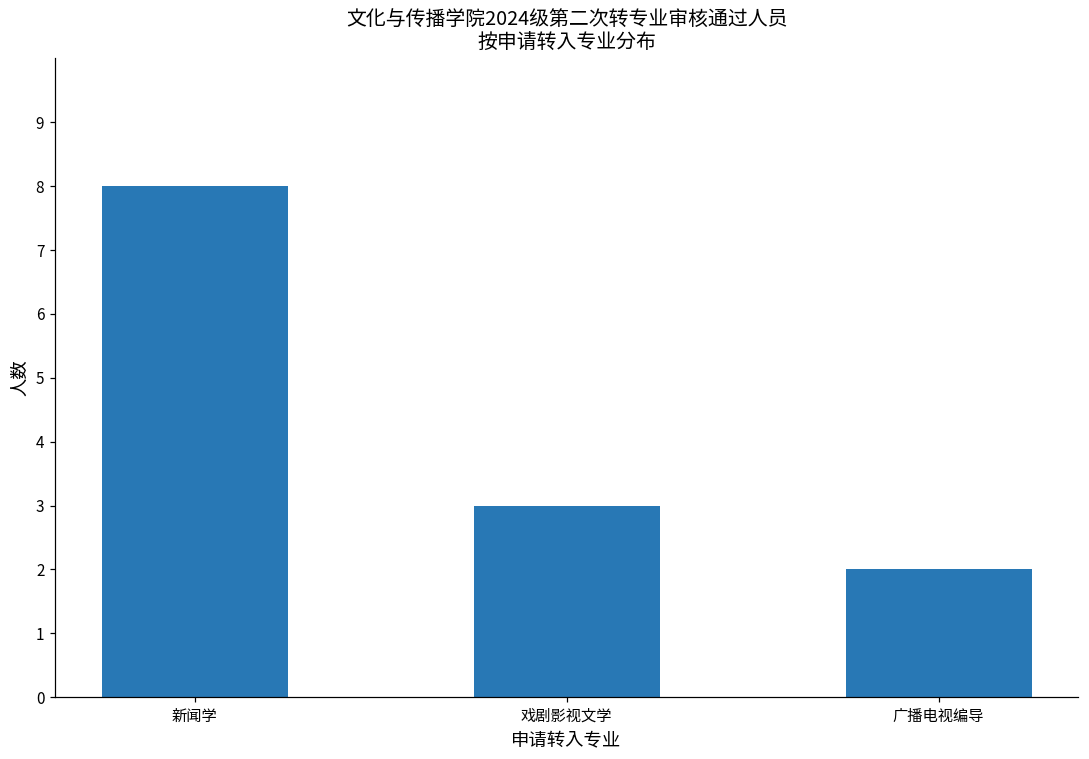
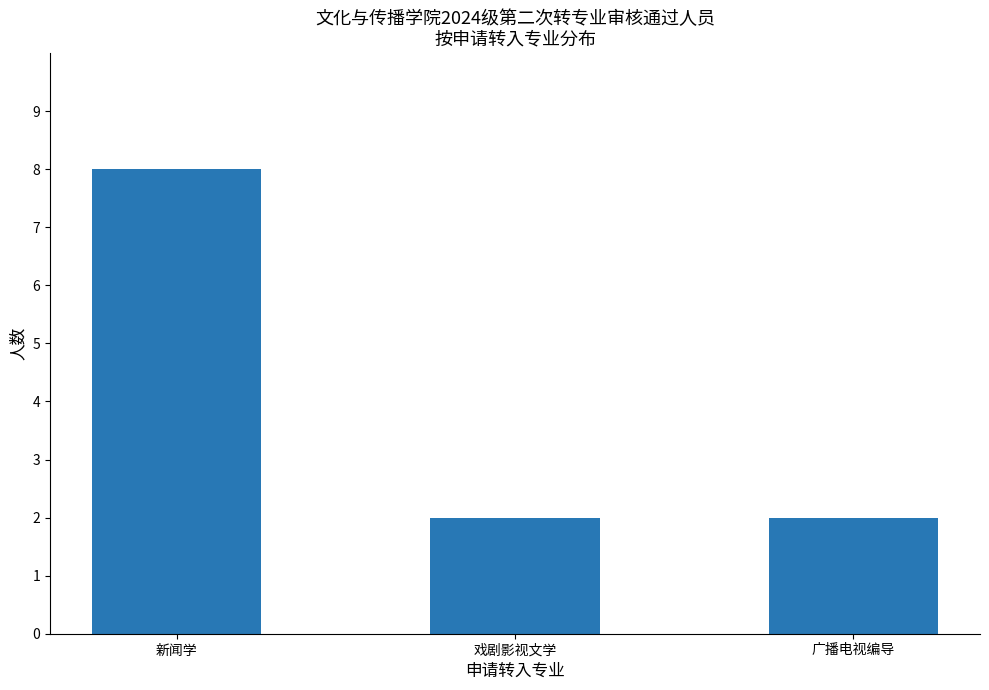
戏剧影视文学: 3 -> 2
